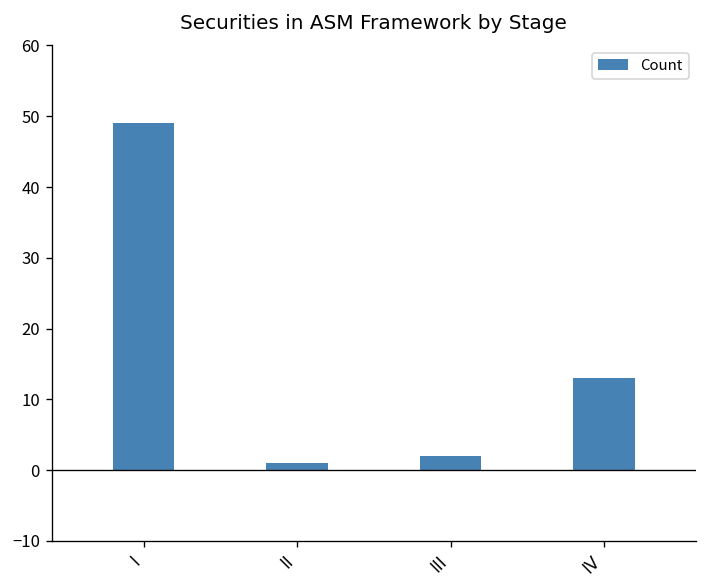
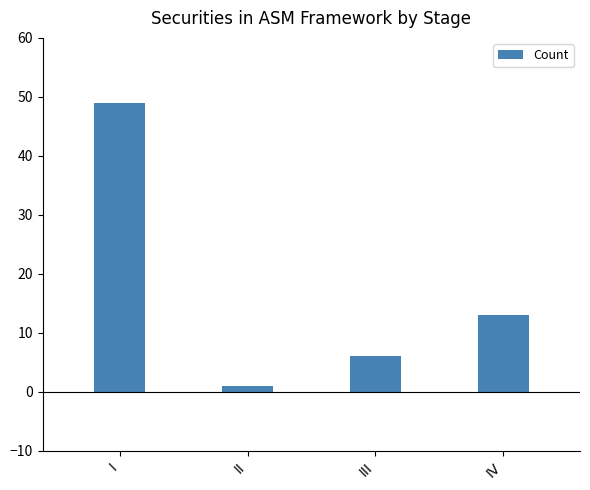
III: 2 -> 6
